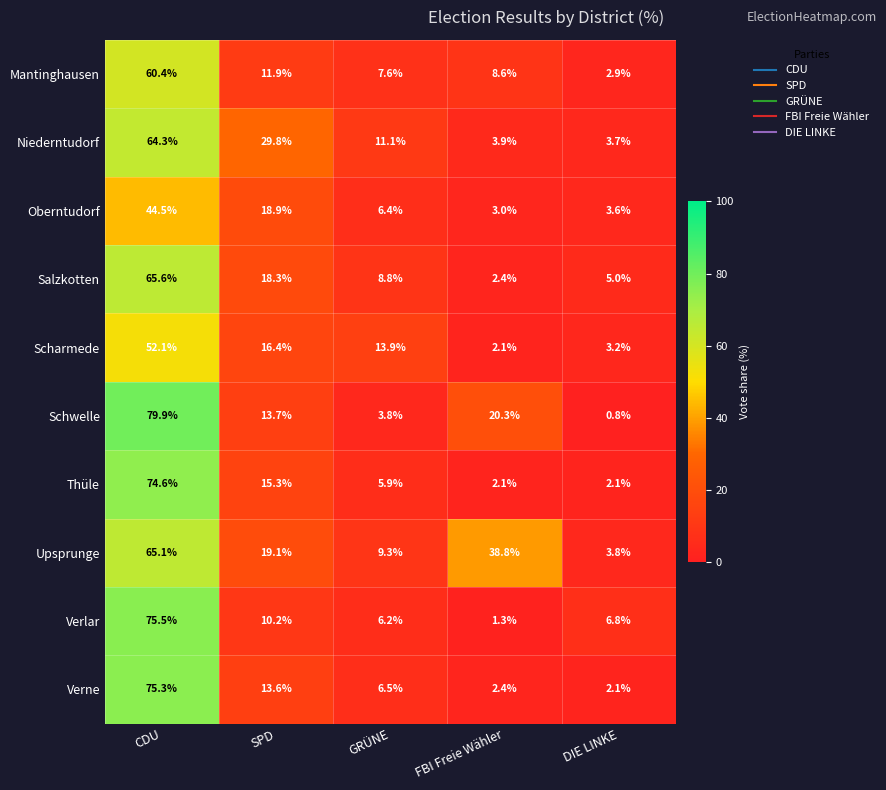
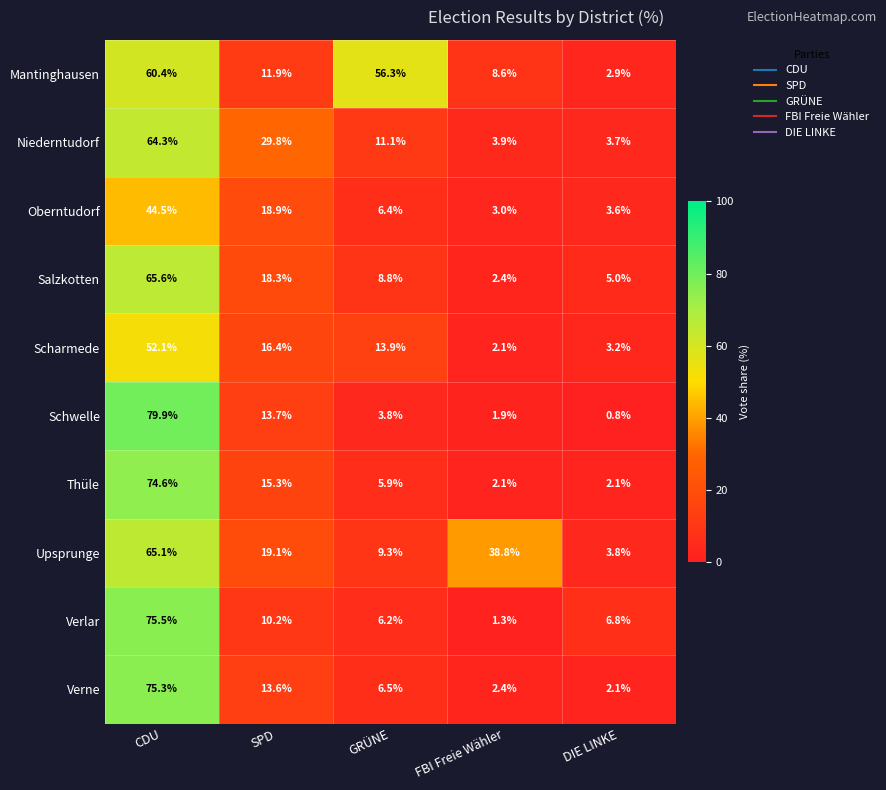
Mantinghausen, GRÜNE: 7.6% -> 56.3%
Schwelle, FBI Freie Wähler: 20.3% -> 1.9%
